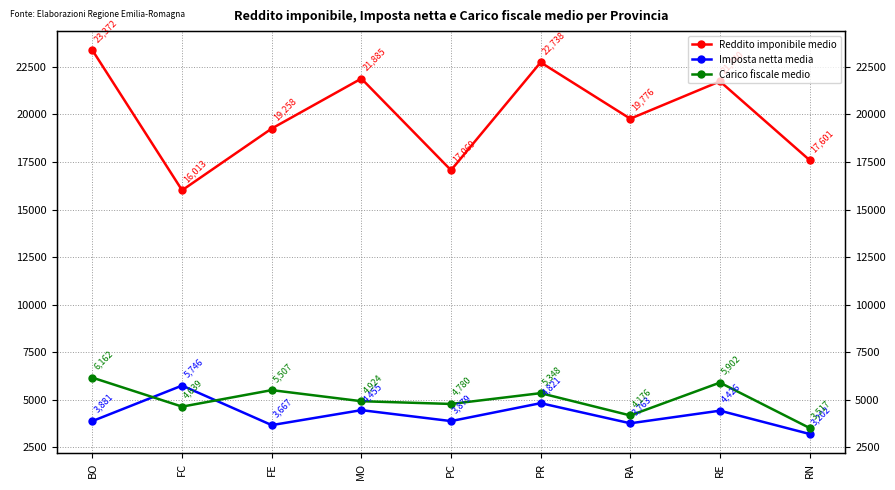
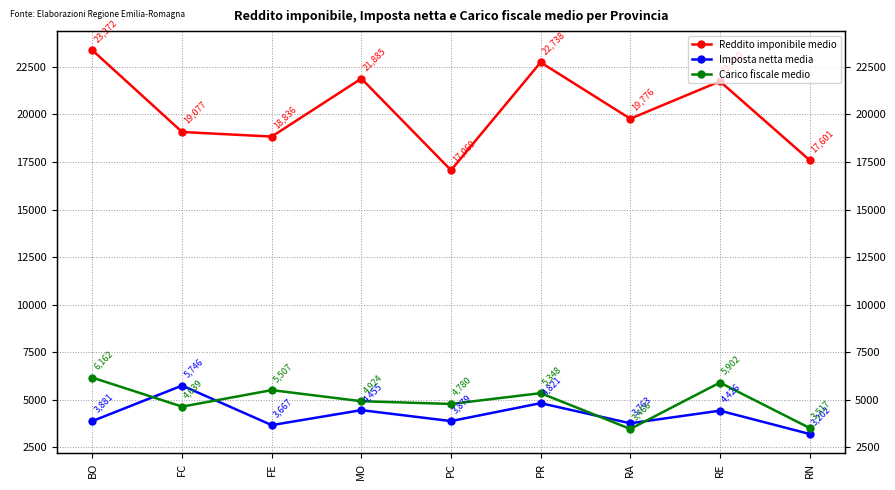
Reddito imponibile medio, FC: 16,013 -> 19,077
Reddito imponibile medio, FE: 19,258 -> 18,836
Carico fiscale medio, RA: 4,176 -> 3,466
